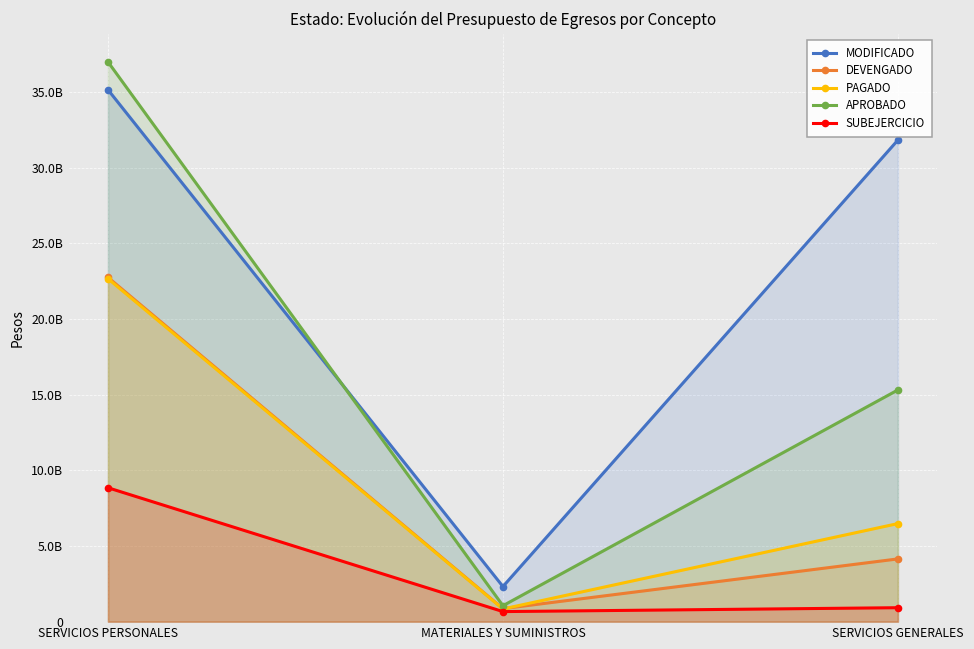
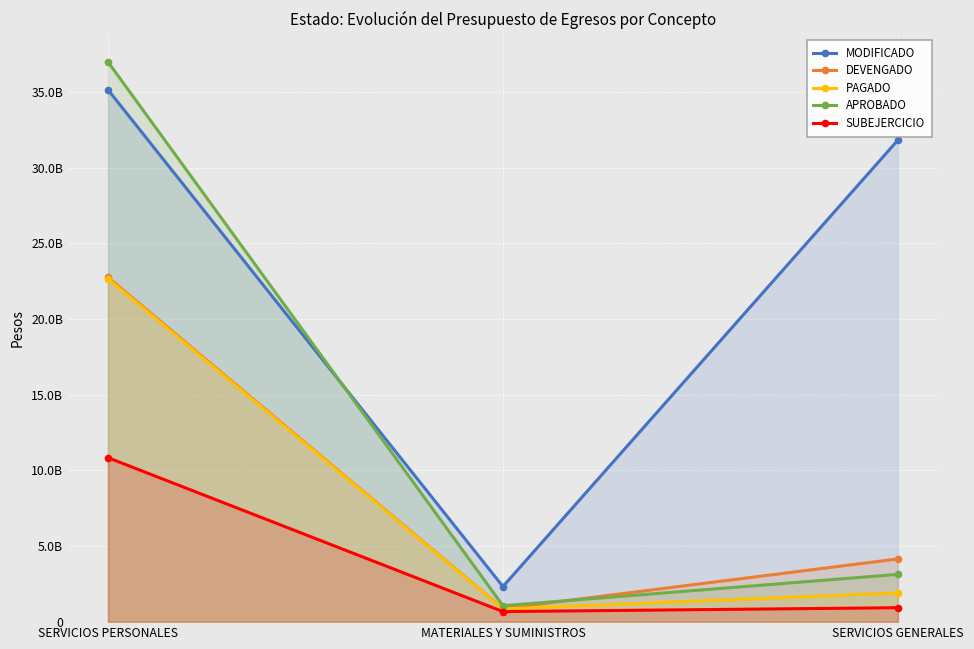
SUBEJERCICIO, SERVICIOS PERSONALES: 8800000000 -> 10800000000
PAGADO, SERVICIOS GENERALES: 6500000000 -> 1900000000
APROBADO, SERVICIOS GENERALES: 15300000000 -> 3100000000
